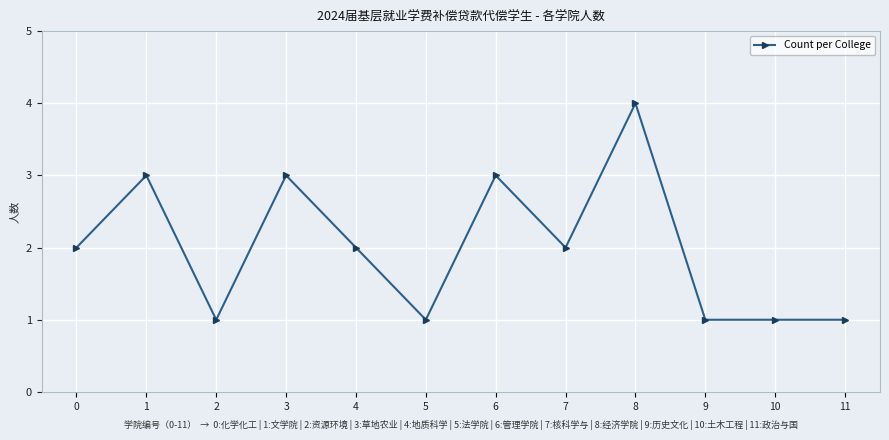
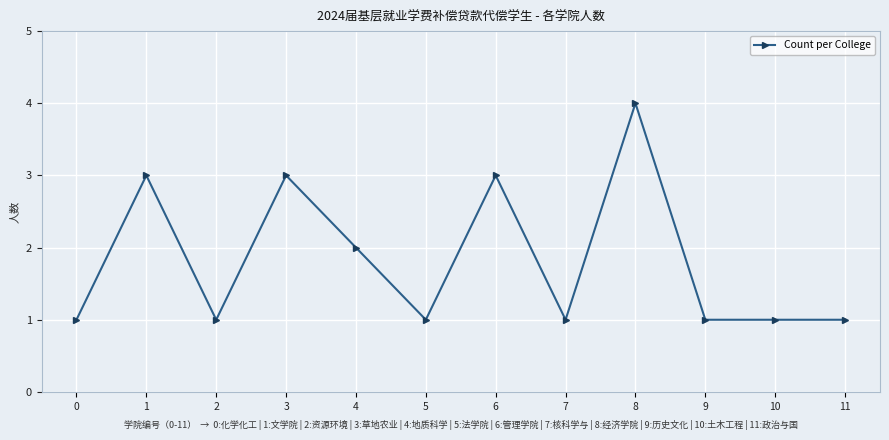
0: 2 -> 1
7: 2 -> 1
